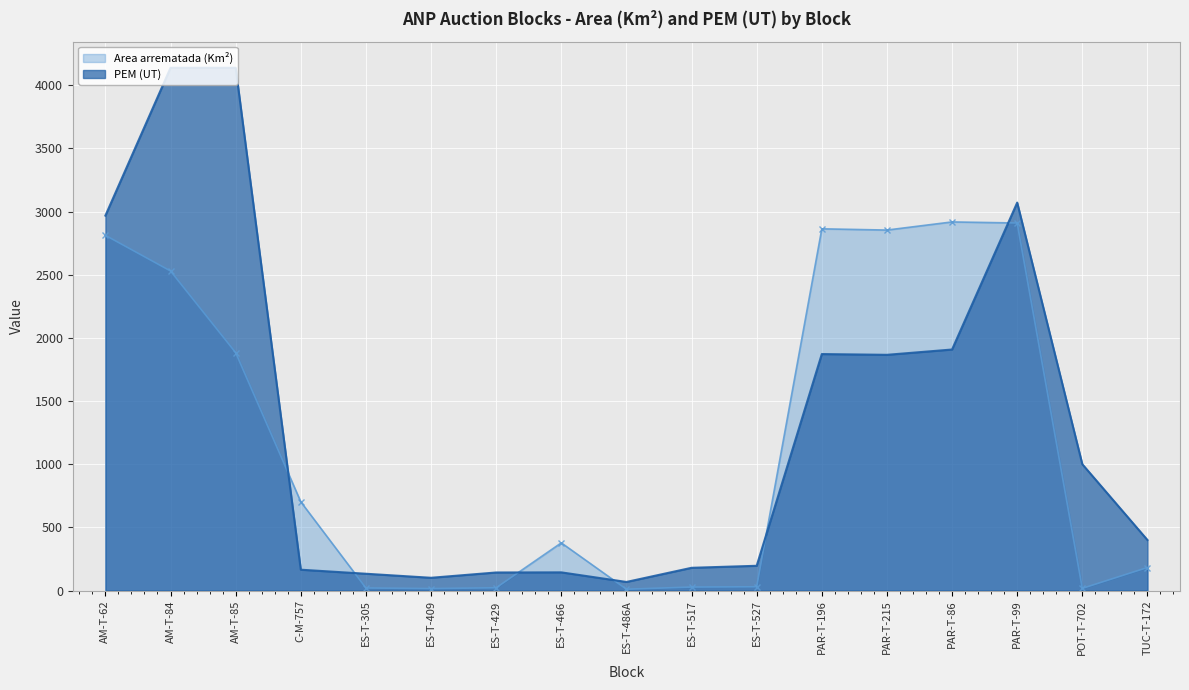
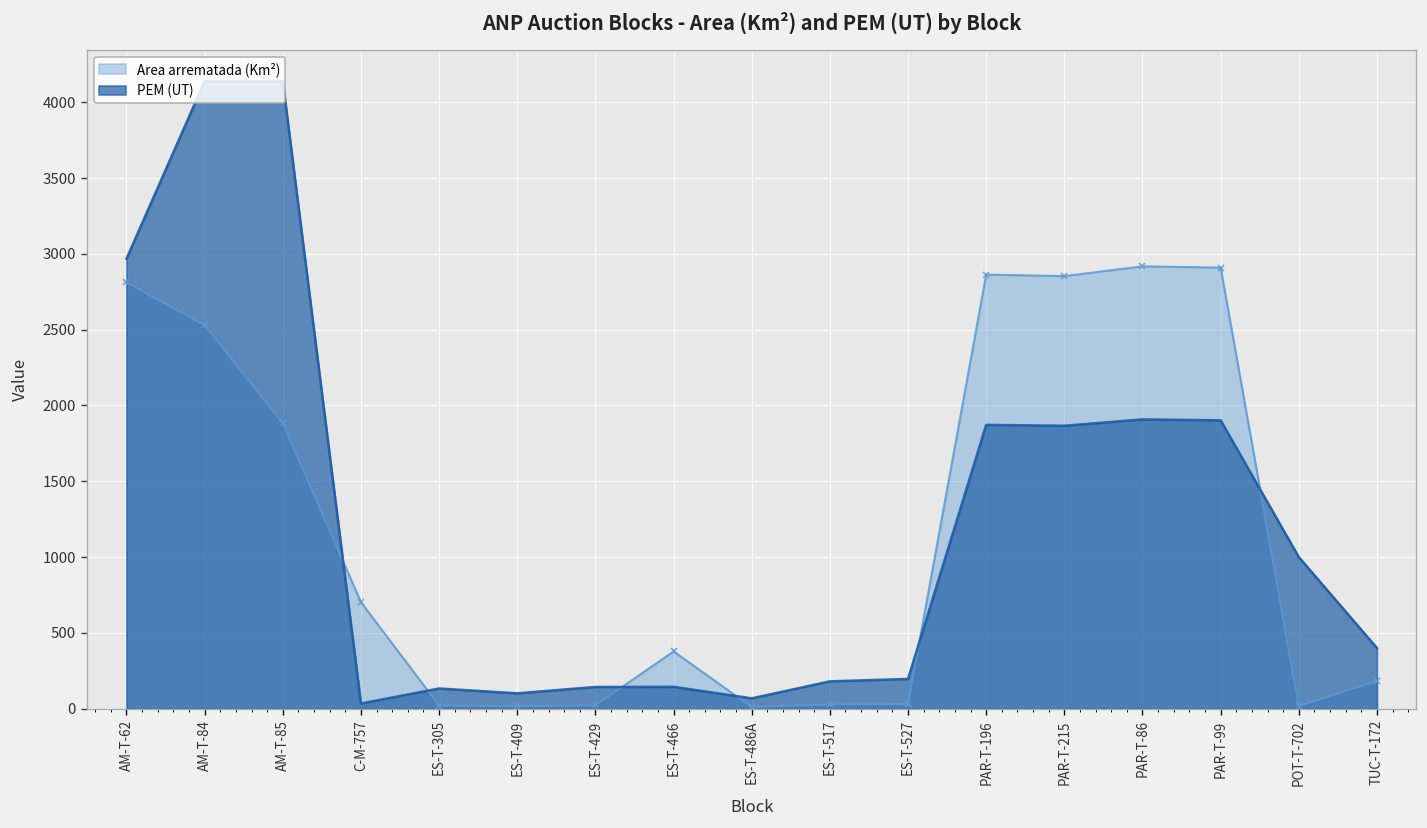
PEM (UT), C-M-757: 170 -> 30
PEM (UT), PAR-T-99: 3070 -> 1900
